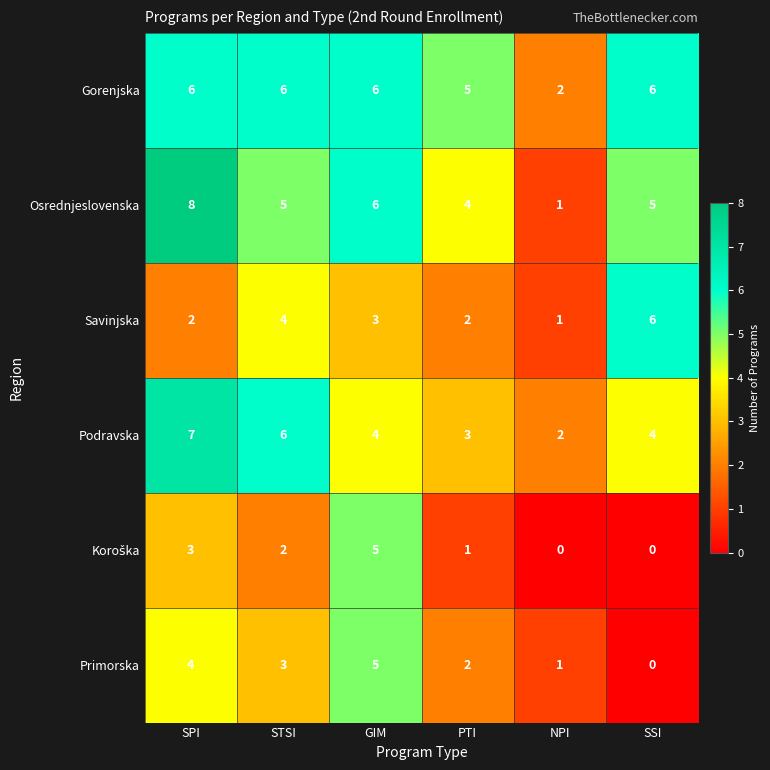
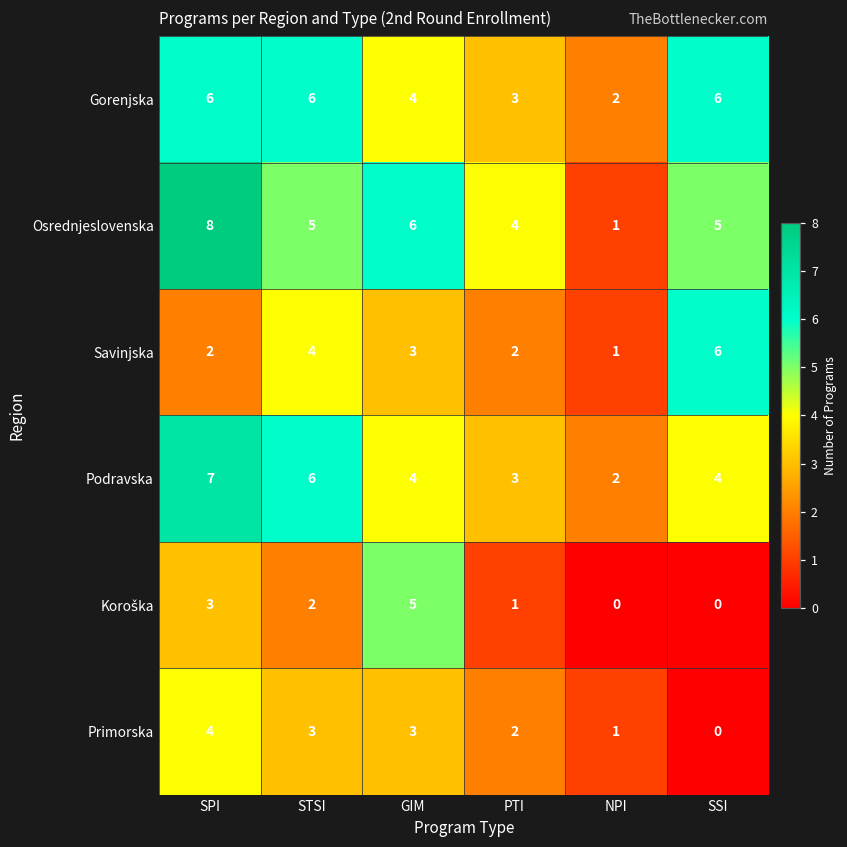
Gorenjska, GIM: 6 -> 4
Gorenjska, PTI: 5 -> 3
Primorska, GIM: 5 -> 3
